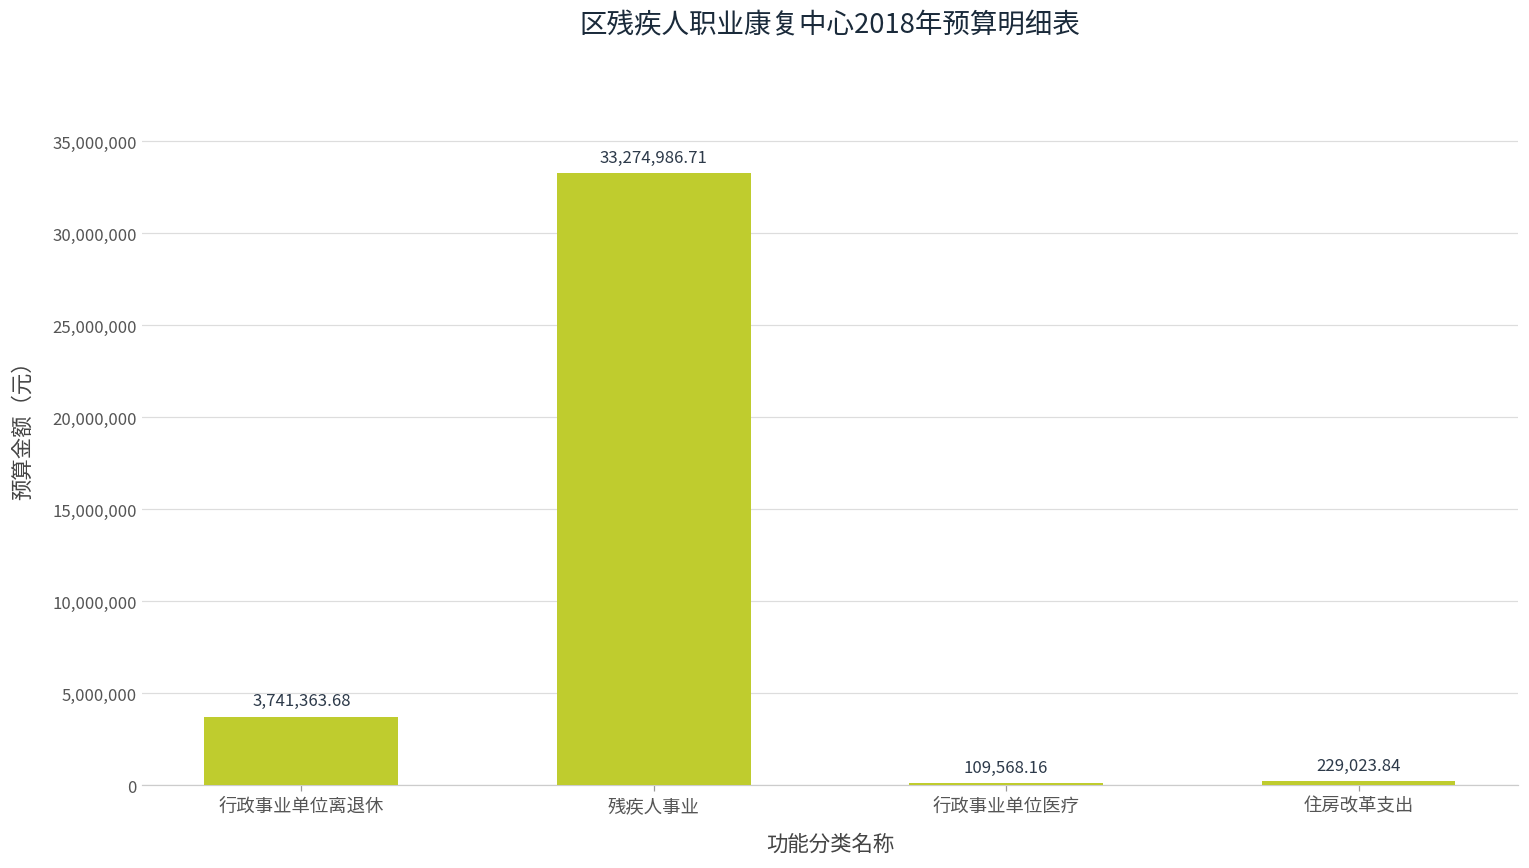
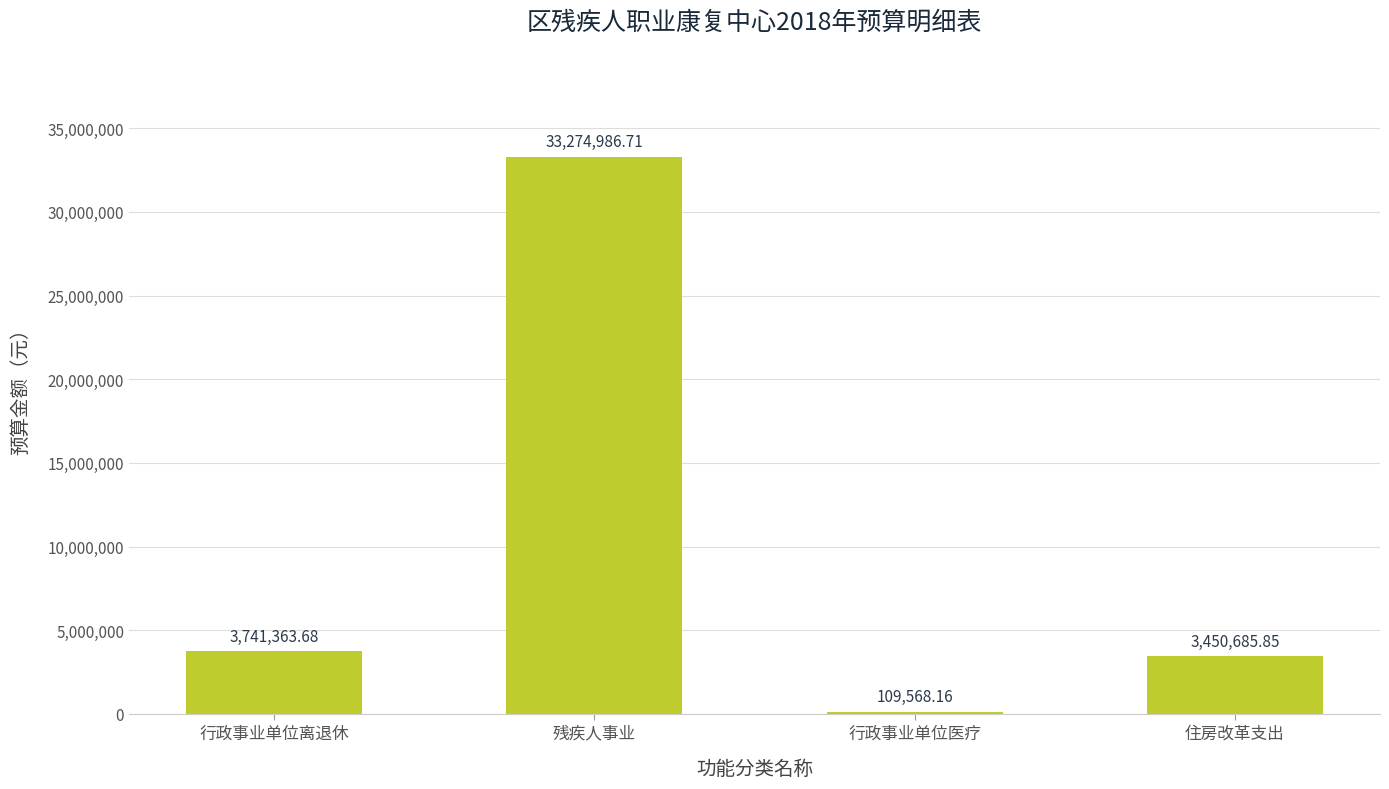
住房改革支出: 229,023.84 -> 3,450,685.85
